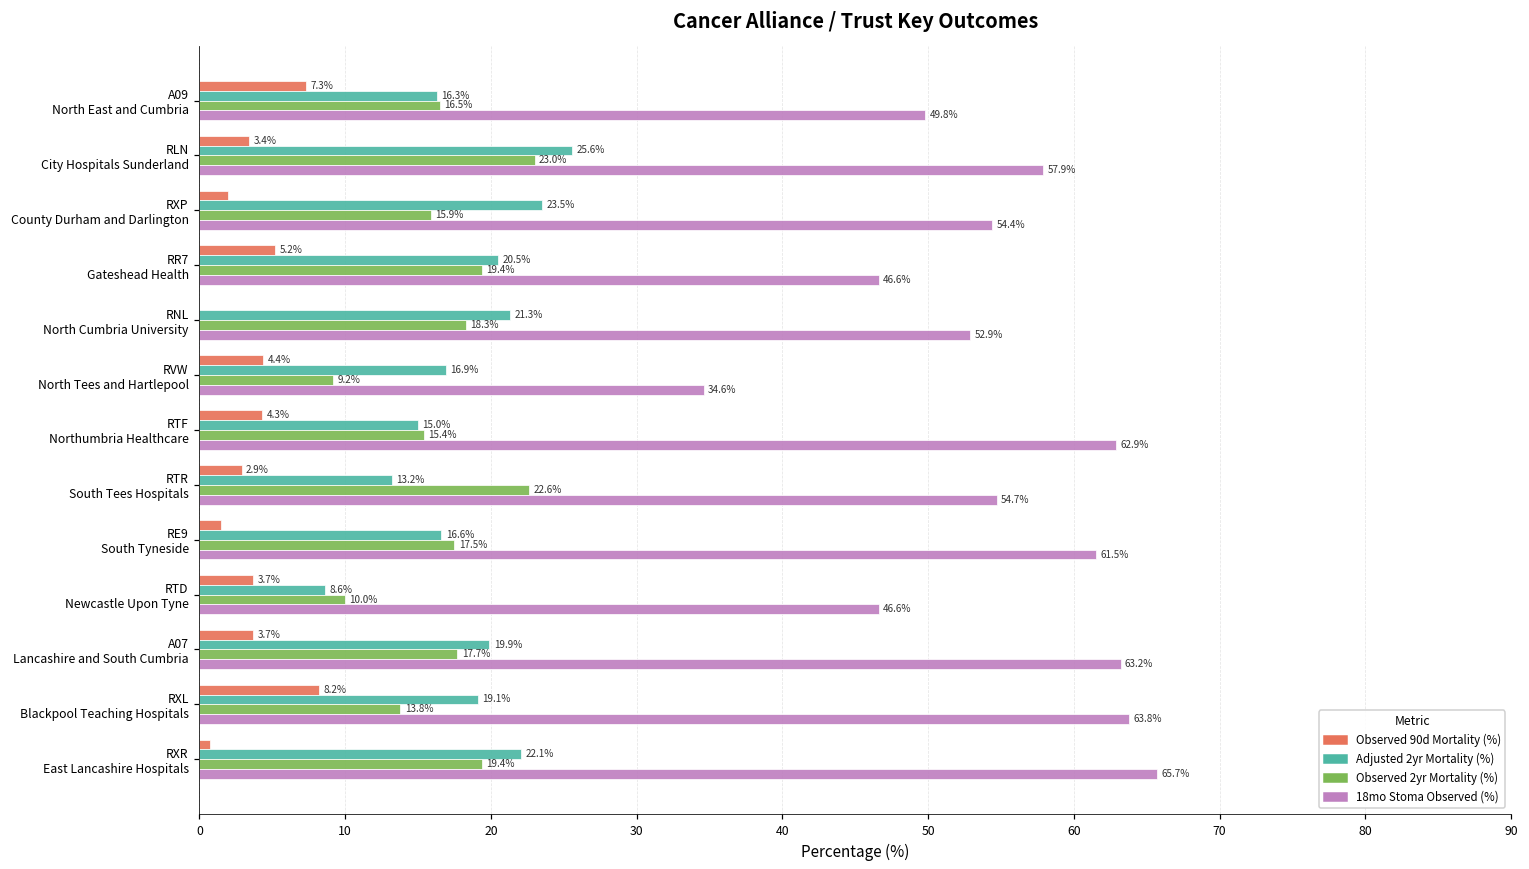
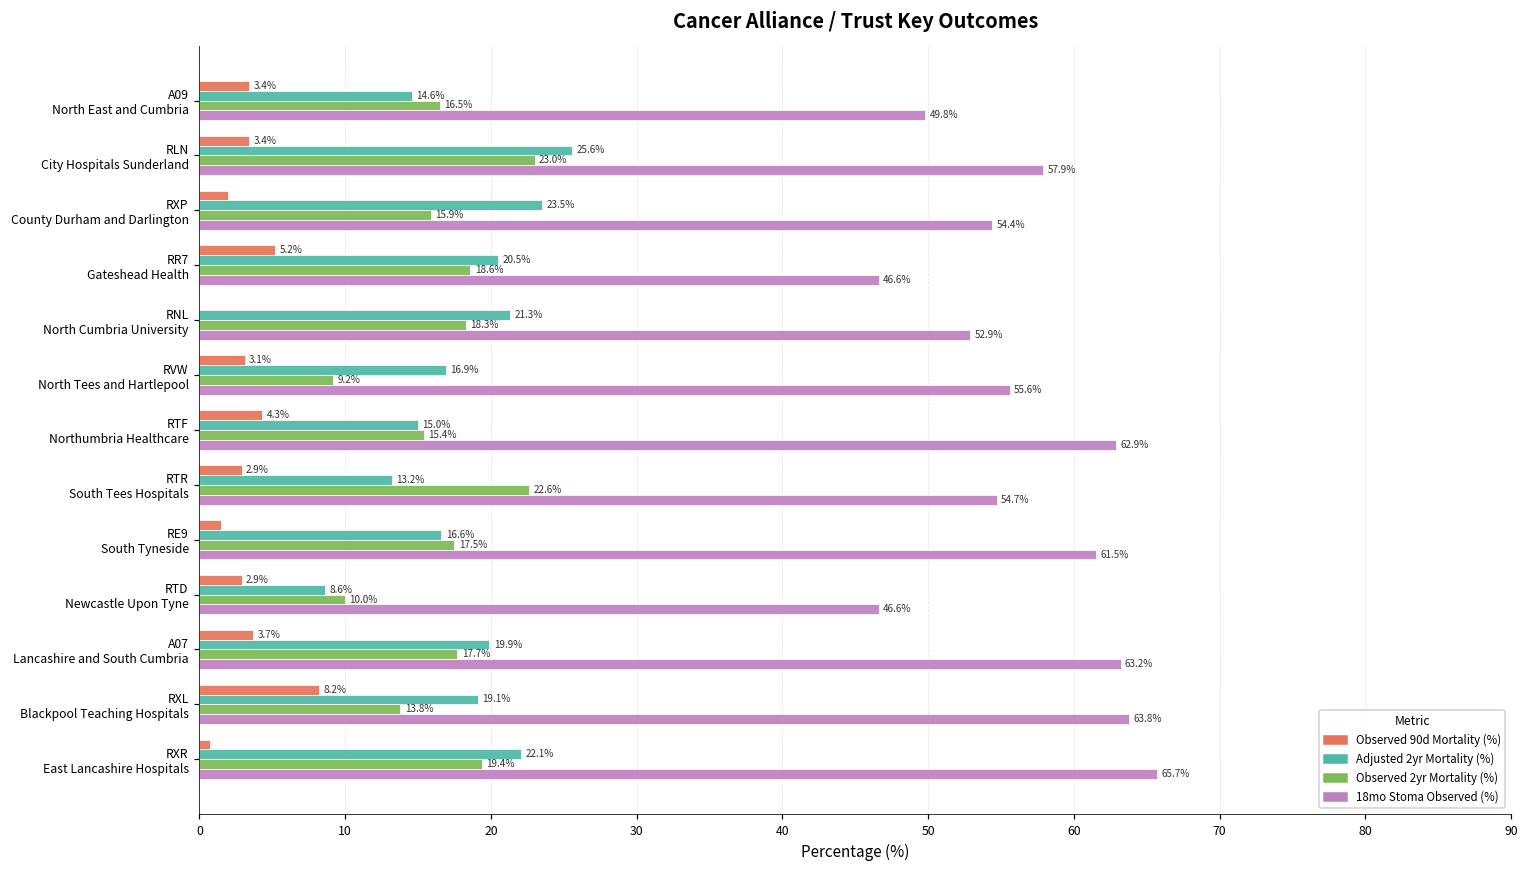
Observed 90d Mortality (%), A09 North East and Cumbria: 7.3% -> 3.4%
Adjusted 2yr Mortality (%), A09 North East and Cumbria: 16.3% -> 14.6%
Observed 2yr Mortality (%), RR7 Gateshead Health: 19.4% -> 18.6%
Observed 90d Mortality (%), RVW North Tees and Hartlepool: 4.4% -> 3.1%
18mo Stoma Observed (%), RVW North Tees and Hartlepool: 34.6% -> 55.6%
Observed 90d Mortality (%), RTD Newcastle Upon Tyne: 3.7% -> 2.9%
